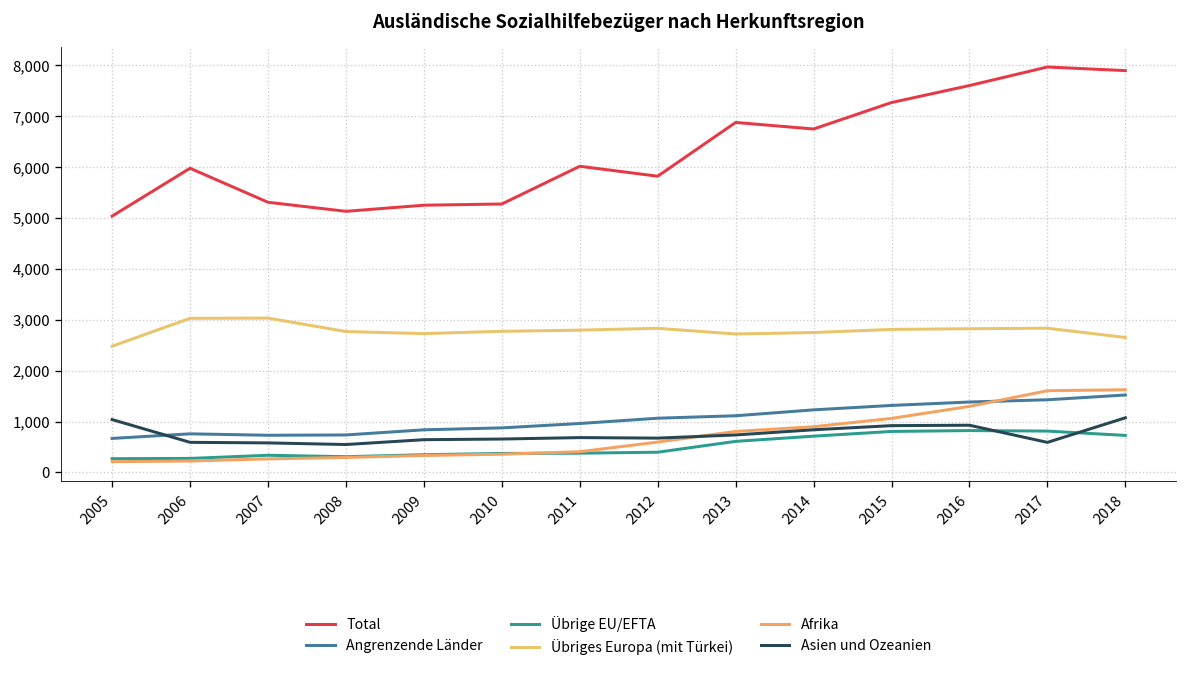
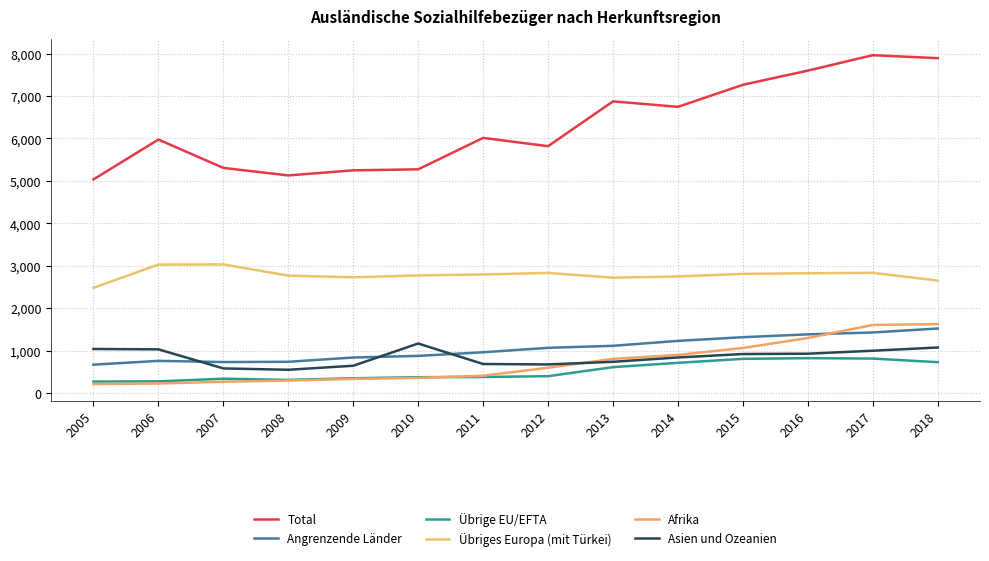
Asien und Ozeanien, 2006: 600 -> 1,000
Asien und Ozeanien, 2010: 700 -> 1,200
Asien und Ozeanien, 2017: 600 -> 1,000
